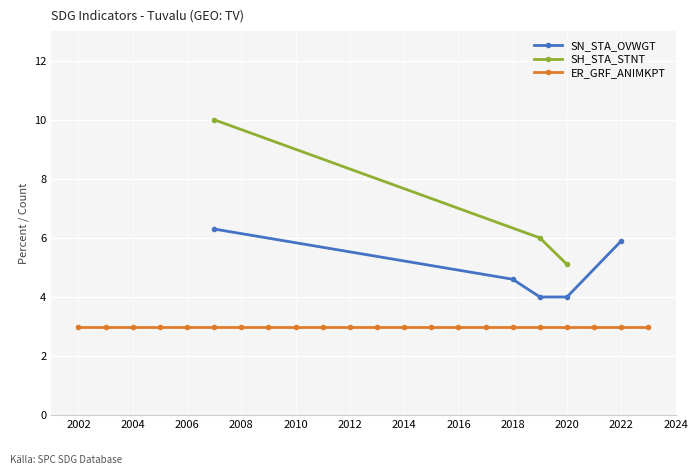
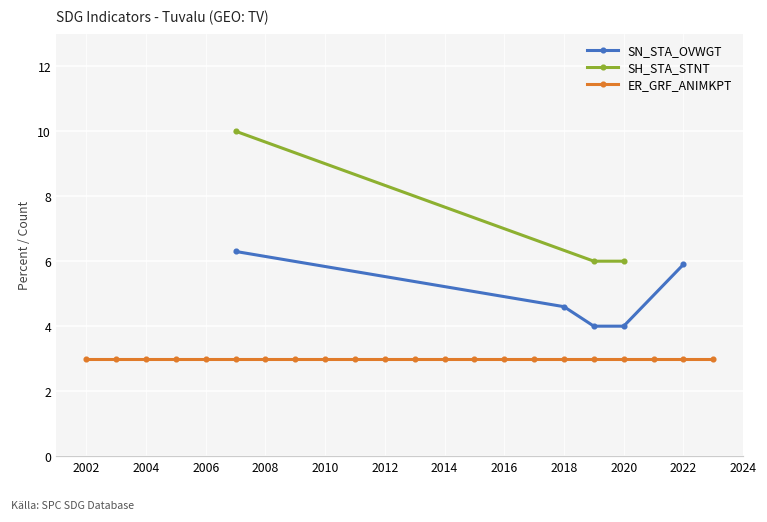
SH_STA_STNT, 2020: 5.1 -> 6.0
